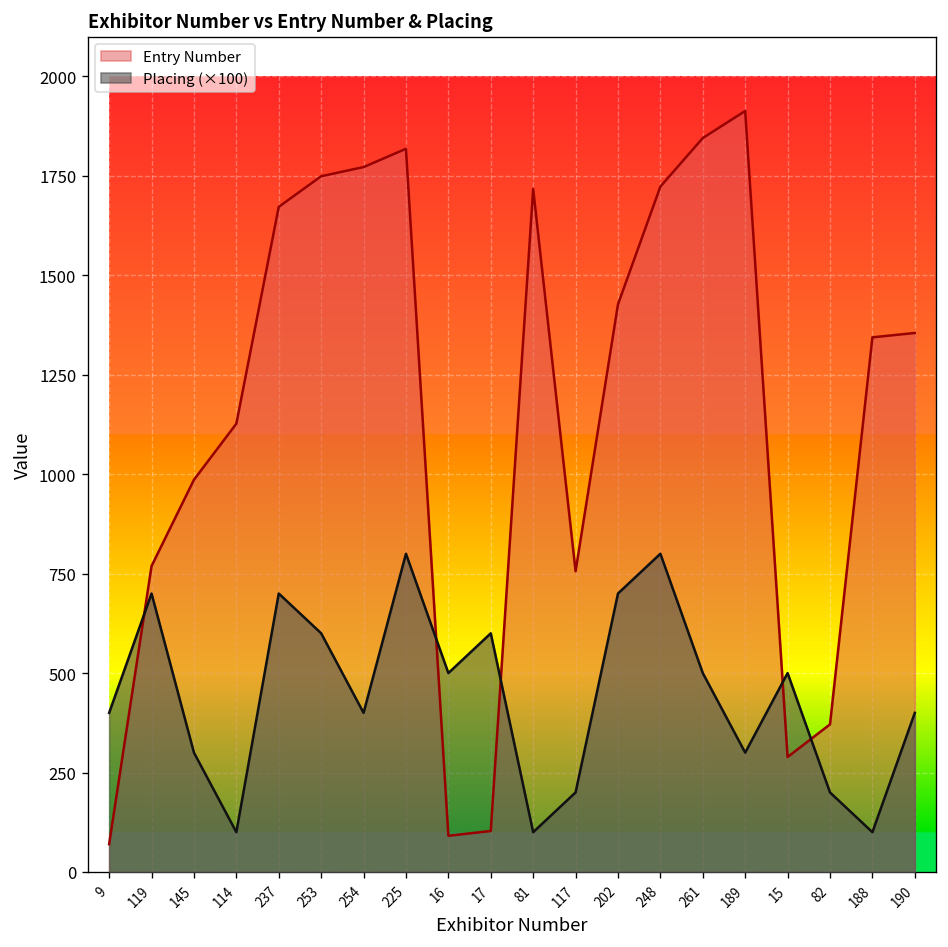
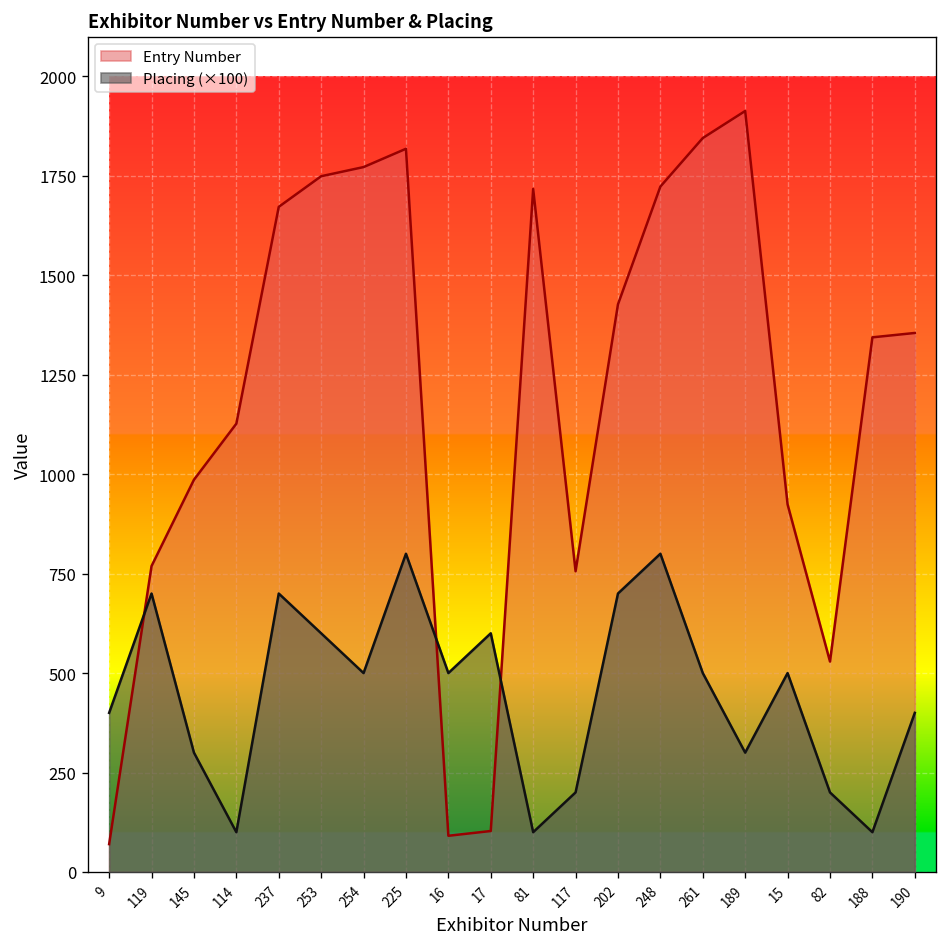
Placing (×100), 254: 400 -> 500
Entry Number, 15: 290 -> 920
Entry Number, 82: 370 -> 530
